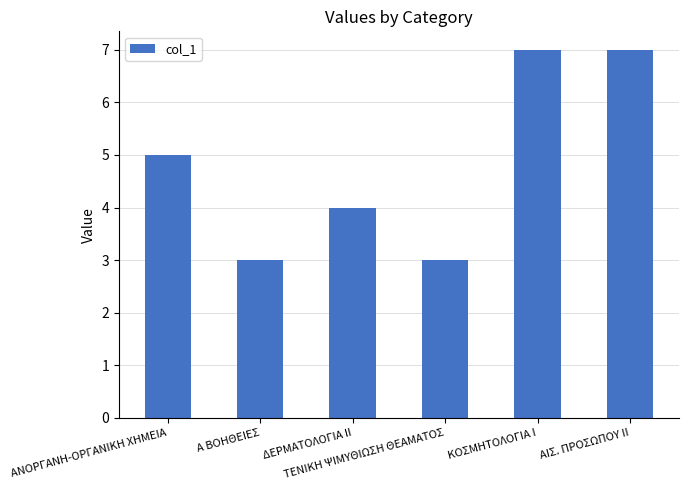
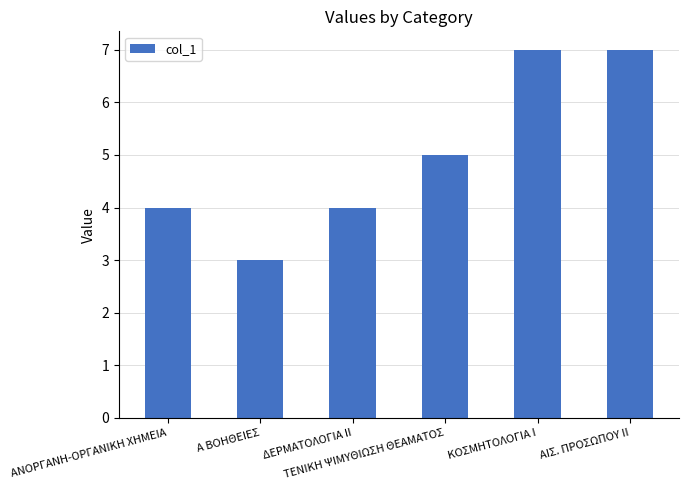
ΑΝΟΡΓΑΝΗ-ΟΡΓΑΝΙΚΗ ΧΗΜΕΙΑ: 5 -> 4
ΤΕΝΙΚΗ ΨΙΜΥΘΙΩΣΗ ΘΕΑΜΑΤΟΣ: 3 -> 5
